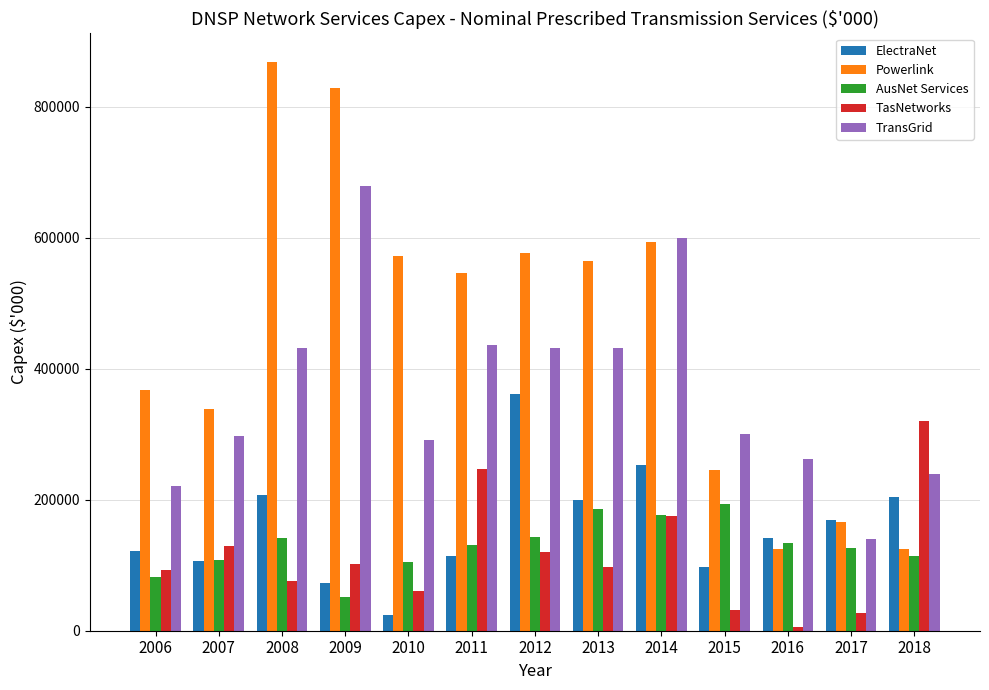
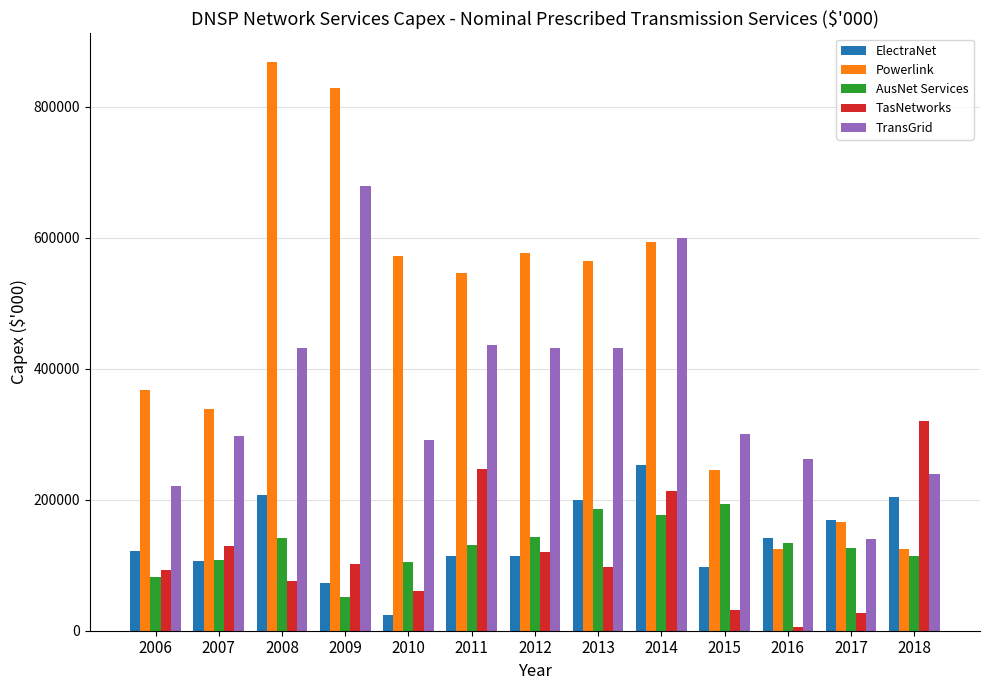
ElectraNet, 2012: 360000 -> 110000
TasNetworks, 2014: 170000 -> 210000
